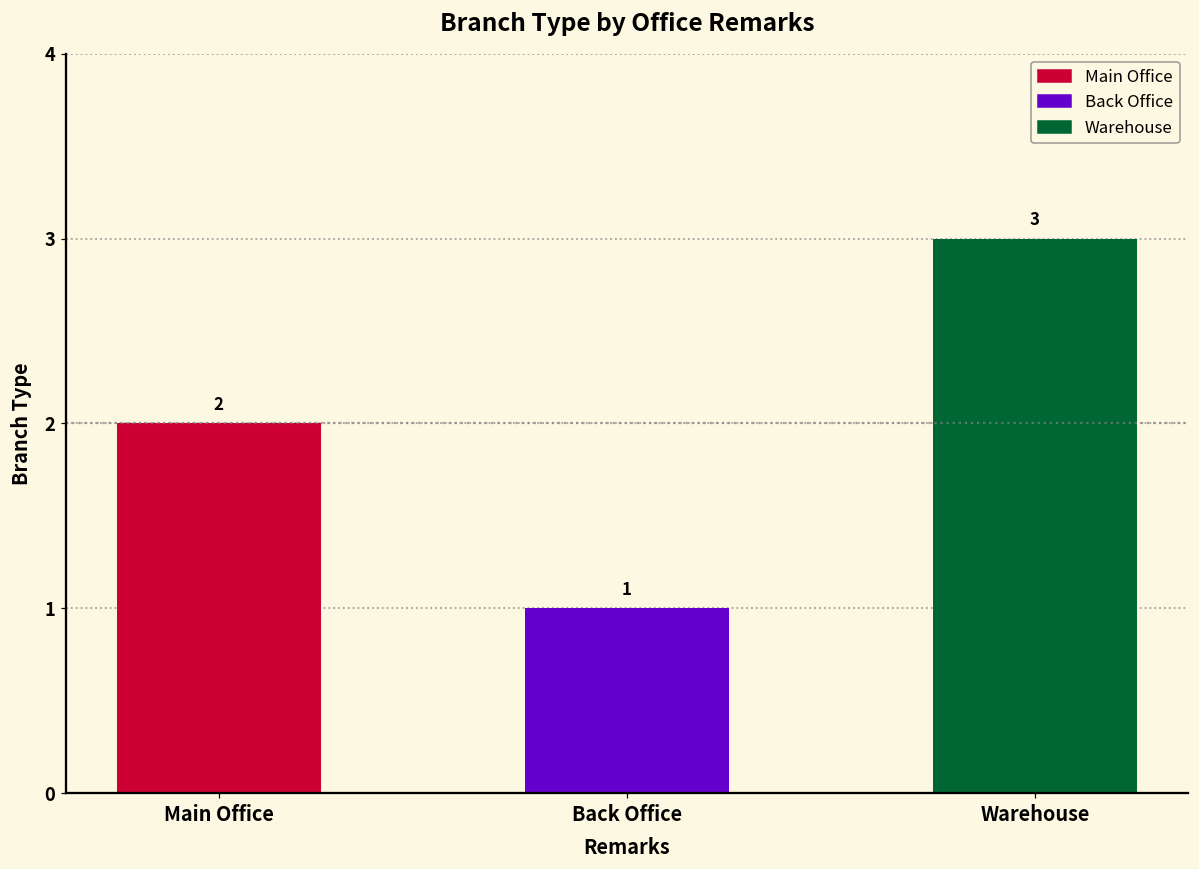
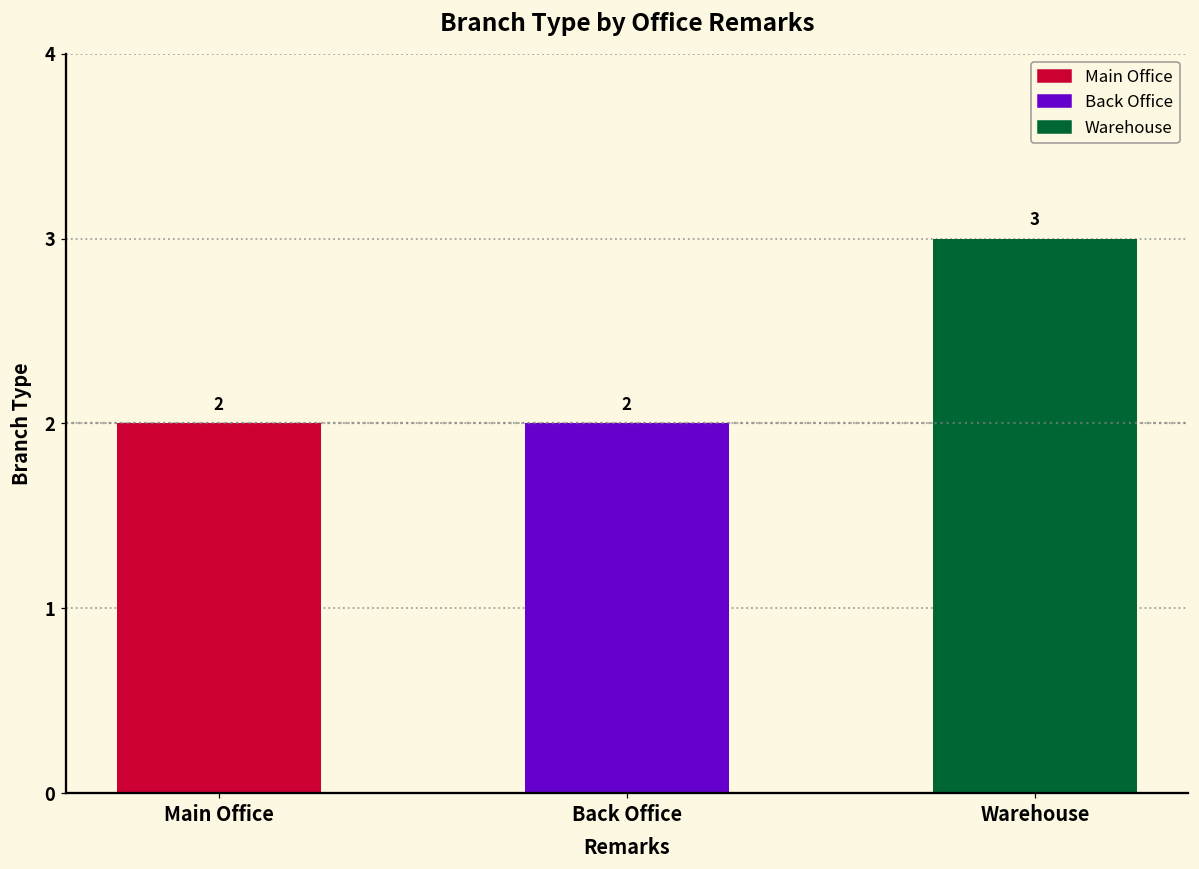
Back Office: 1 -> 2
